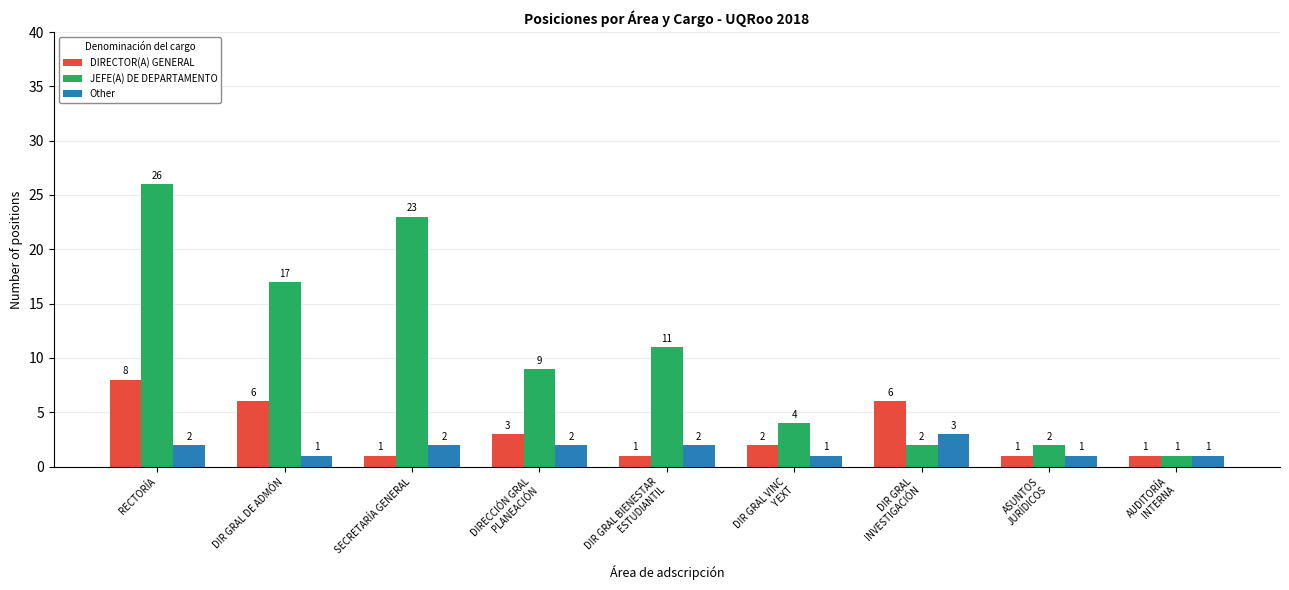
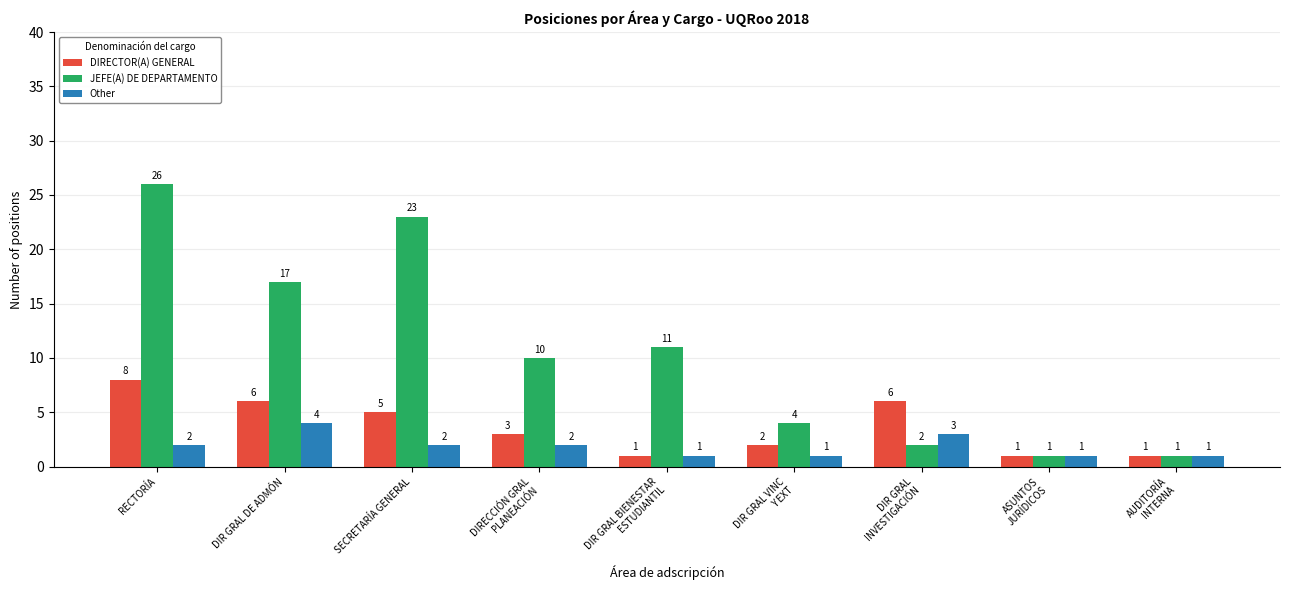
Other, DIR GRAL DE ADMÓN: 1 -> 4
DIRECTOR(A) GENERAL, SECRETARÍA GENERAL: 1 -> 5
JEFE(A) DE DEPARTAMENTO, DIRECCIÓN GRAL PLANEACIÓN: 9 -> 10
Other, DIR GRAL BIENESTAR ESTUDIANTIL: 2 -> 1
JEFE(A) DE DEPARTAMENTO, ASUNTOS JURÍDICOS: 2 -> 1
